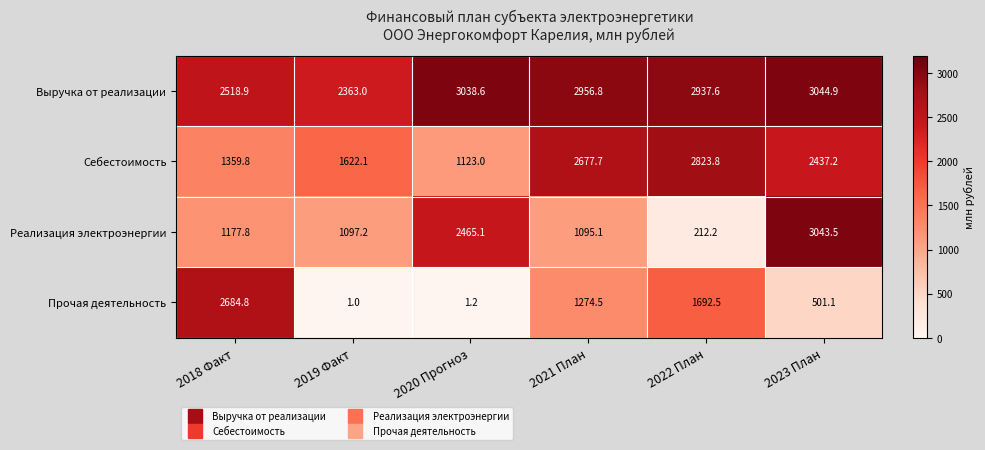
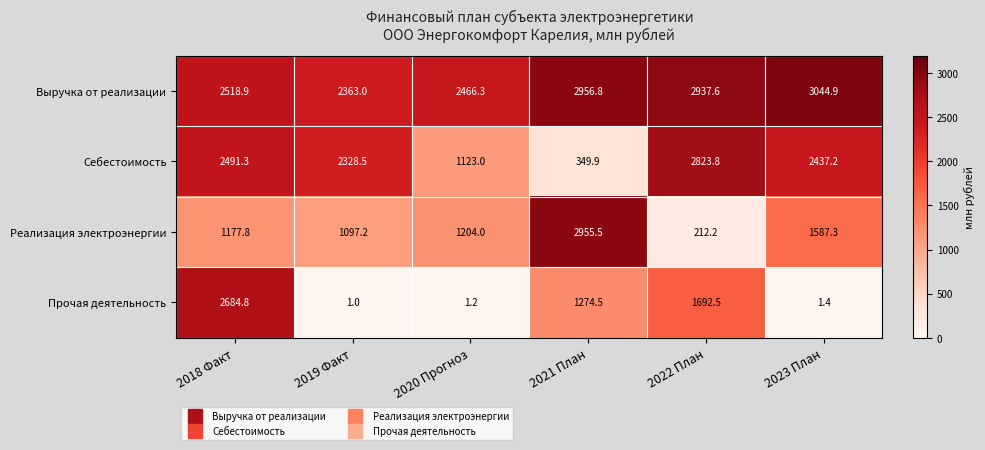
Выручка от реализации, 2020 Прогноз: 3038.6 -> 2466.3
Себестоимость, 2018 Факт: 1359.8 -> 2491.3
Себестоимость, 2019 Факт: 1622.1 -> 2328.5
Себестоимость, 2021 План: 2677.7 -> 349.9
Реализация электроэнергии, 2020 Прогноз: 2465.1 -> 1204.0
Реализация электроэнергии, 2021 План: 1095.1 -> 2955.5
Реализация электроэнергии, 2023 План: 3043.5 -> 1587.3
Прочая деятельность, 2023 План: 501.1 -> 1.4
